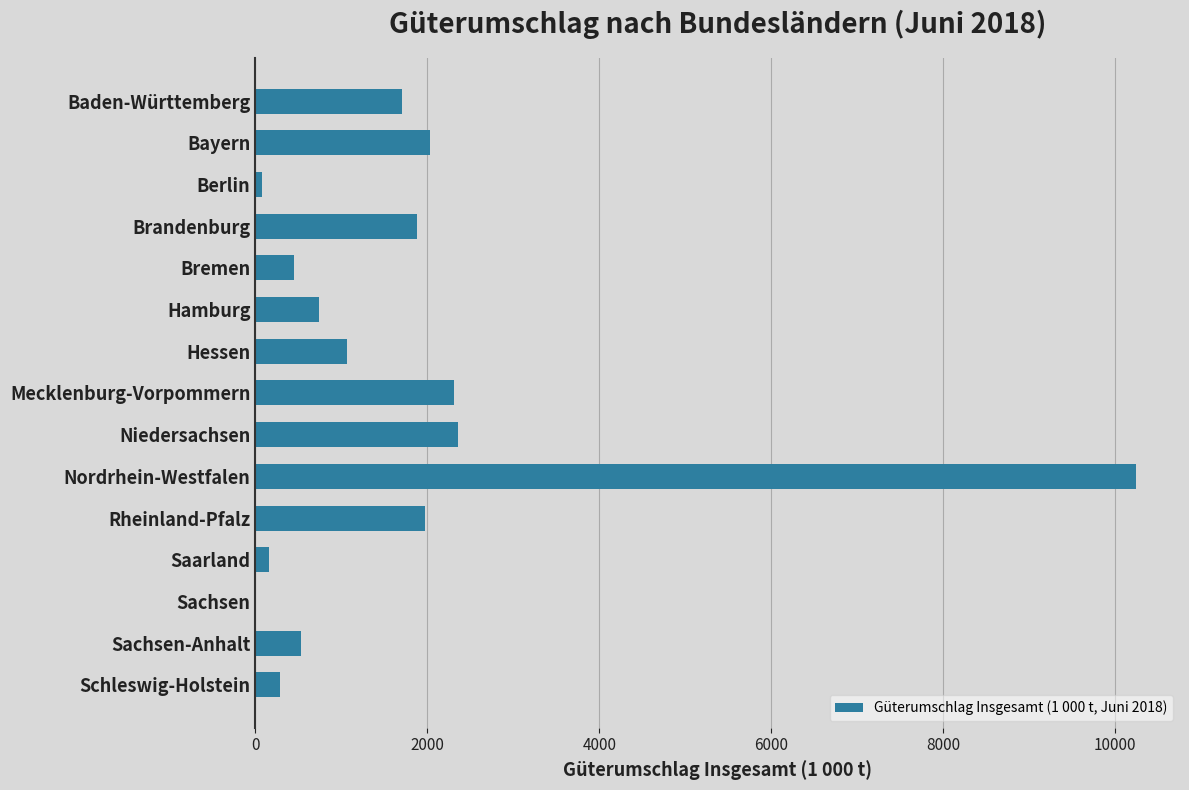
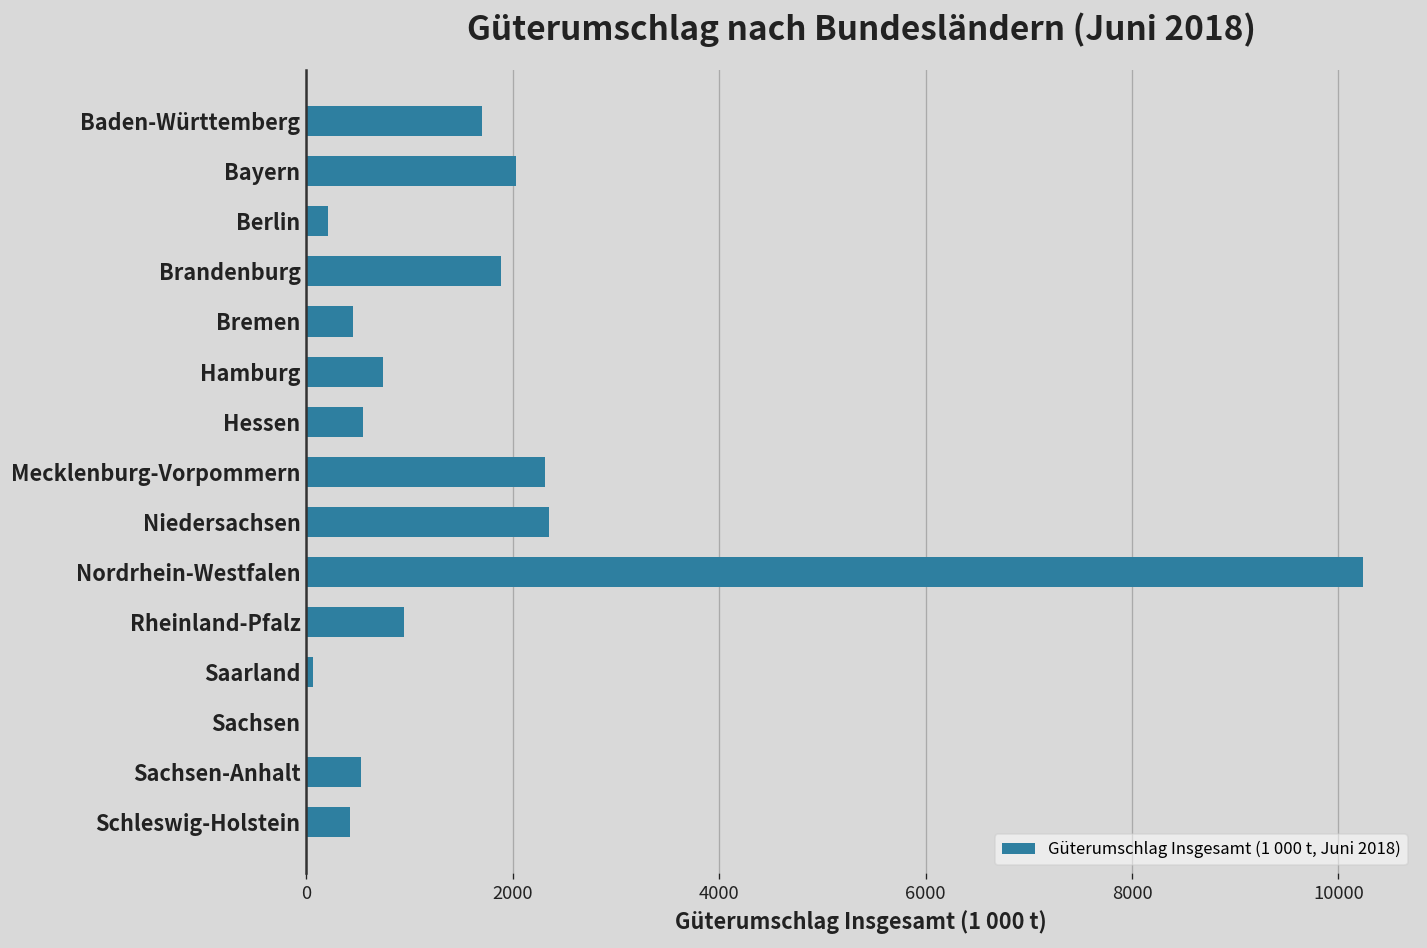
Berlin: 100 -> 200
Hessen: 1100 -> 600
Rheinland-Pfalz: 2000 -> 900
Saarland: 200 -> 100
Schleswig-Holstein: 300 -> 400
